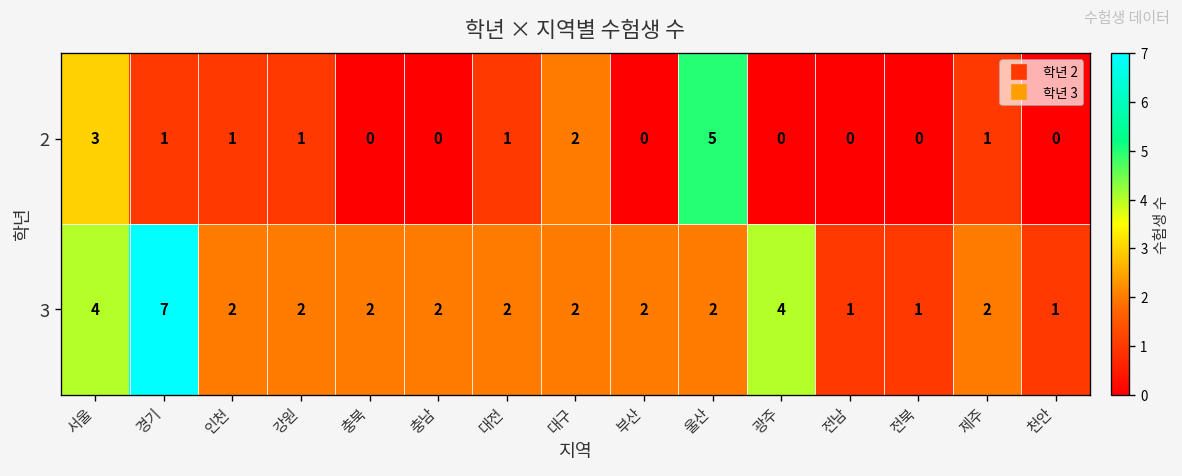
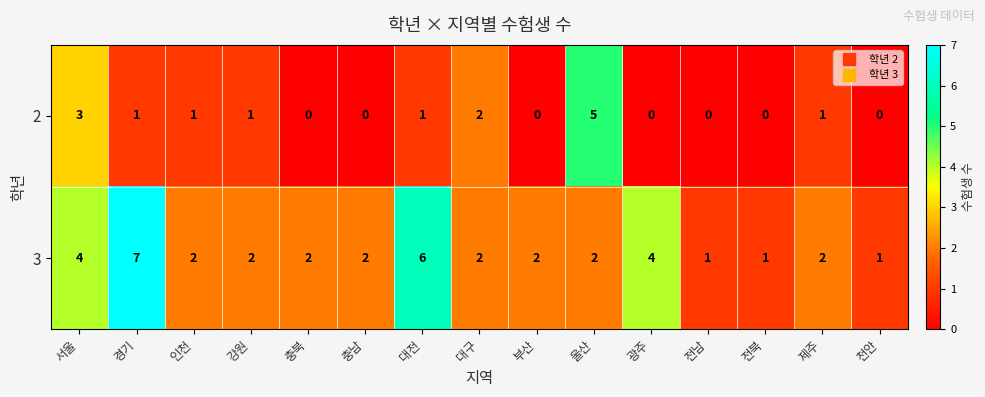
3, 대전: 2 -> 6
